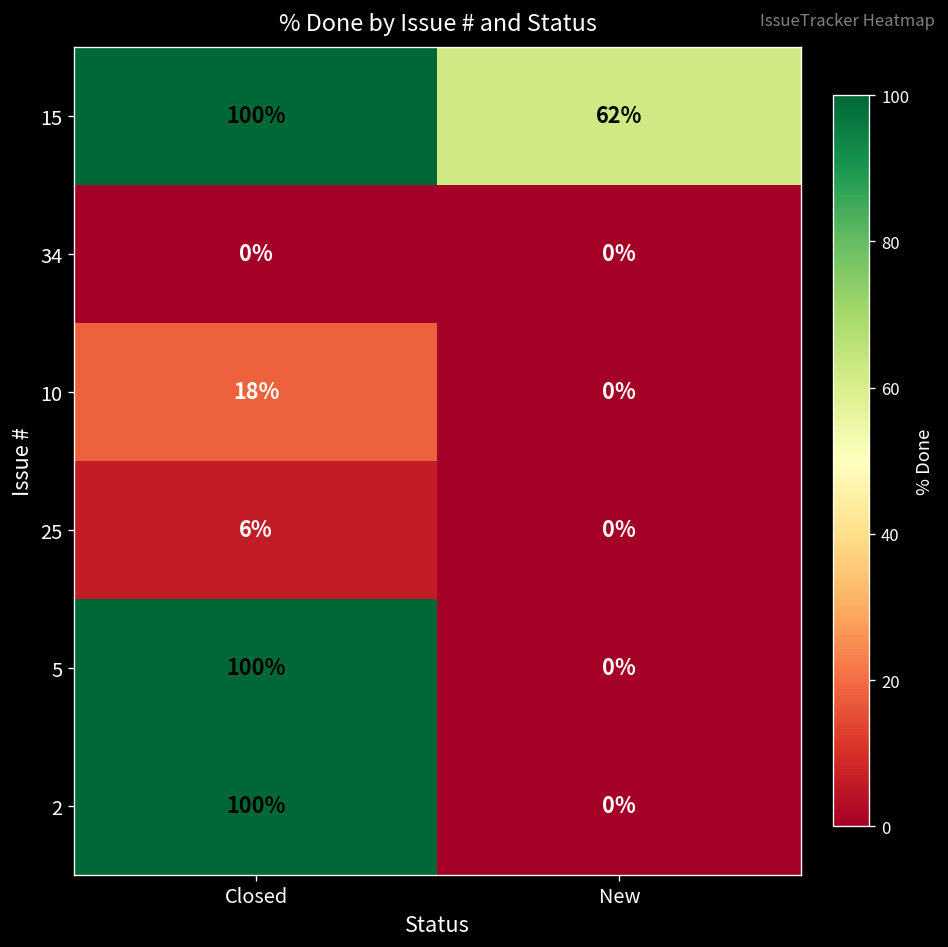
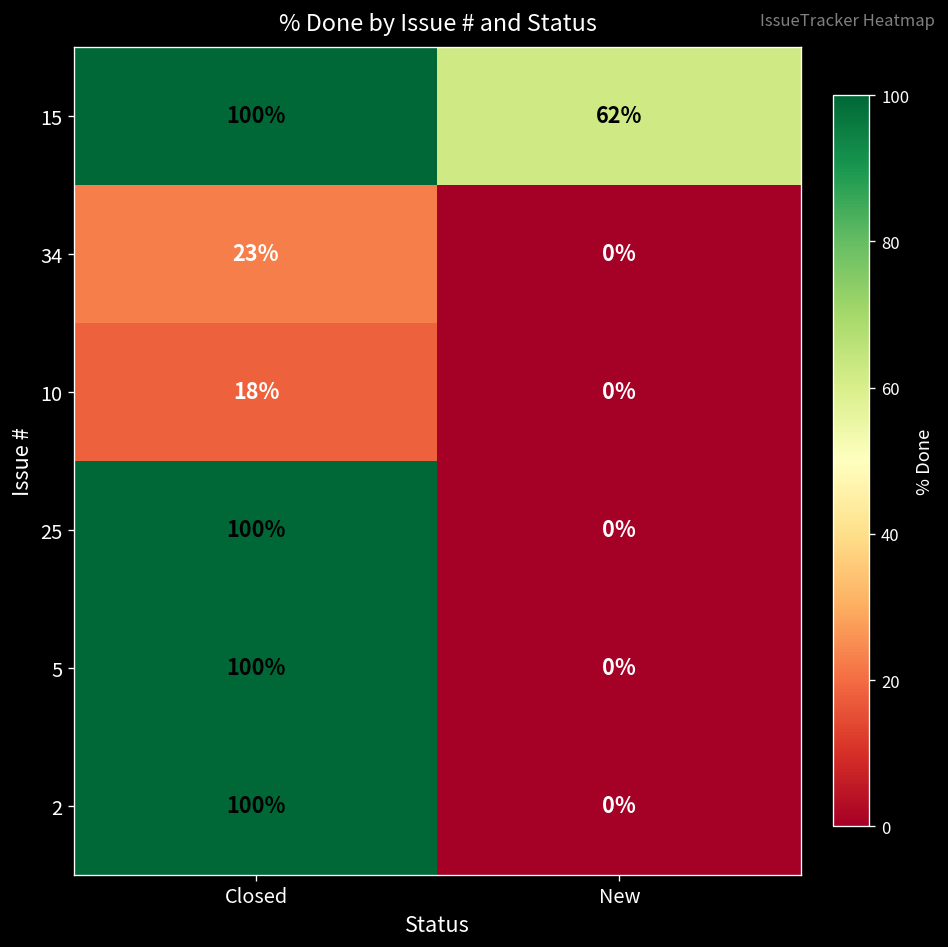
34, Closed: 0% -> 23%
25, Closed: 6% -> 100%
